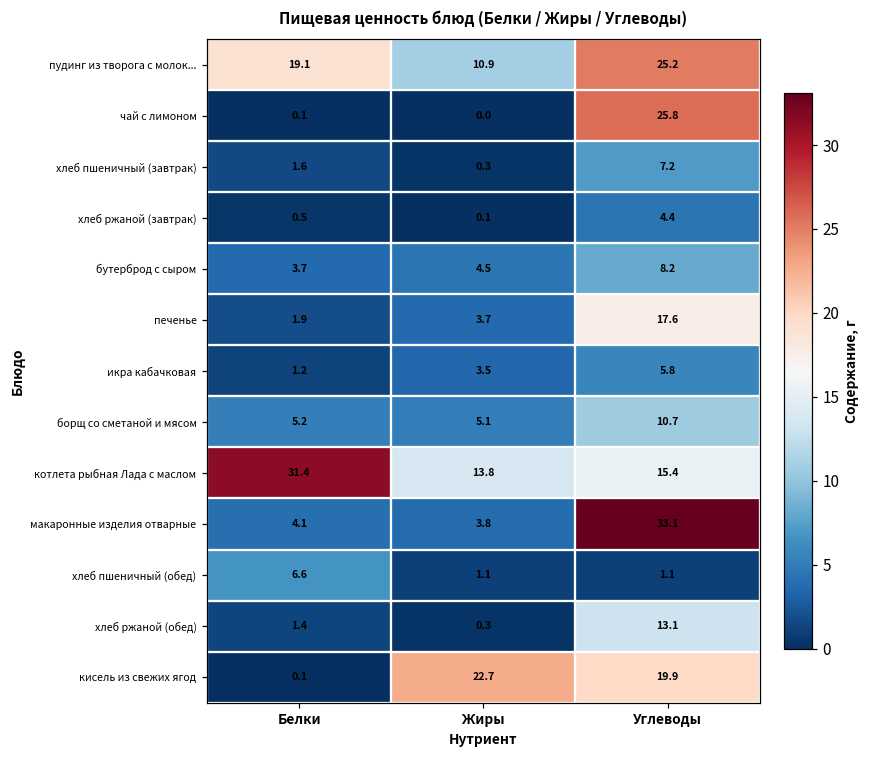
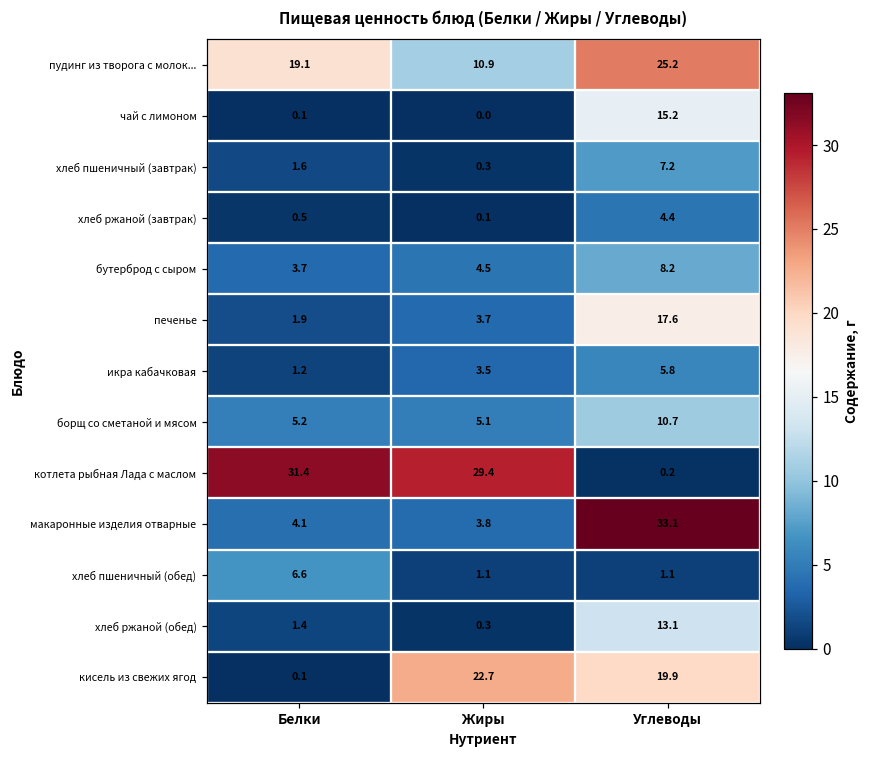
чай с лимоном, Углеводы: 25.8 -> 15.2
котлета рыбная Лада с маслом, Жиры: 13.8 -> 29.4
котлета рыбная Лада с маслом, Углеводы: 15.4 -> 0.2
